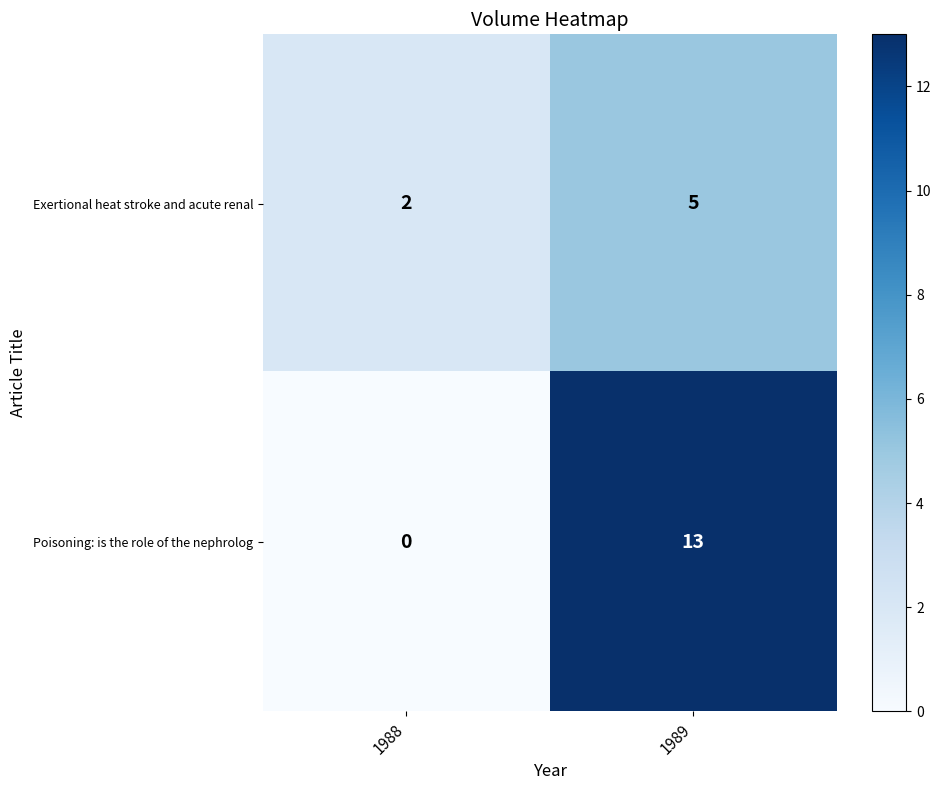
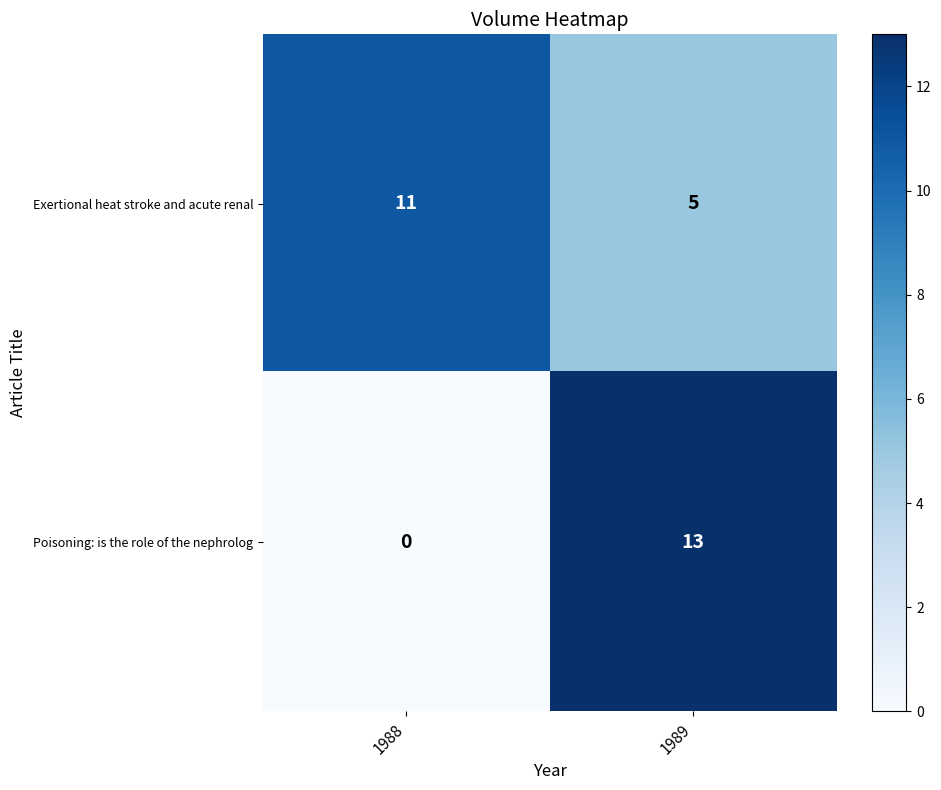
Exertional heat stroke and acute renal, 1988: 2 -> 11
